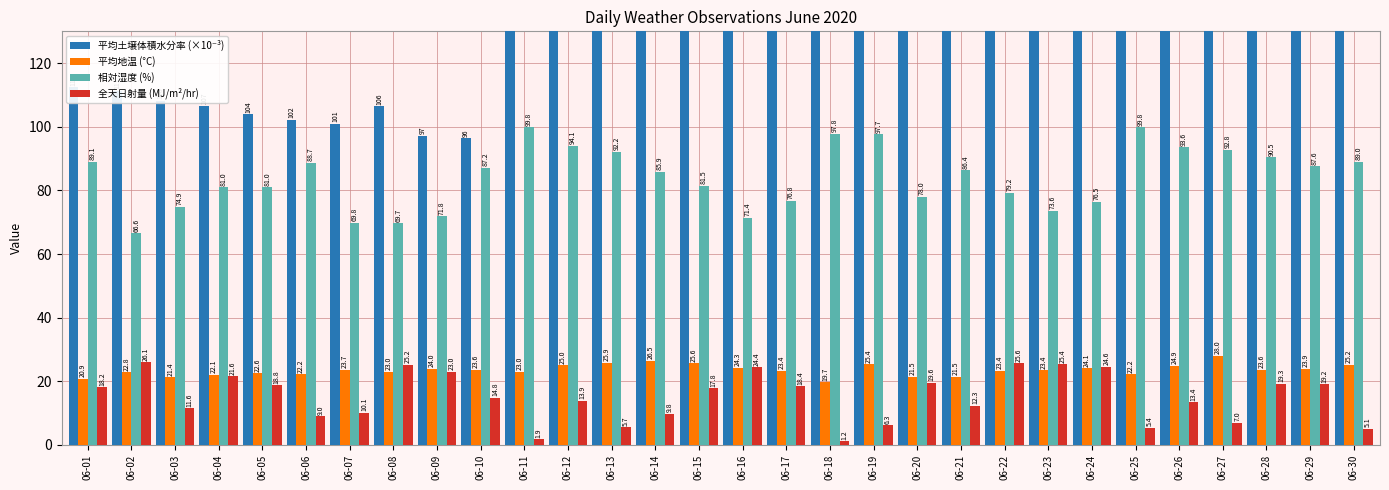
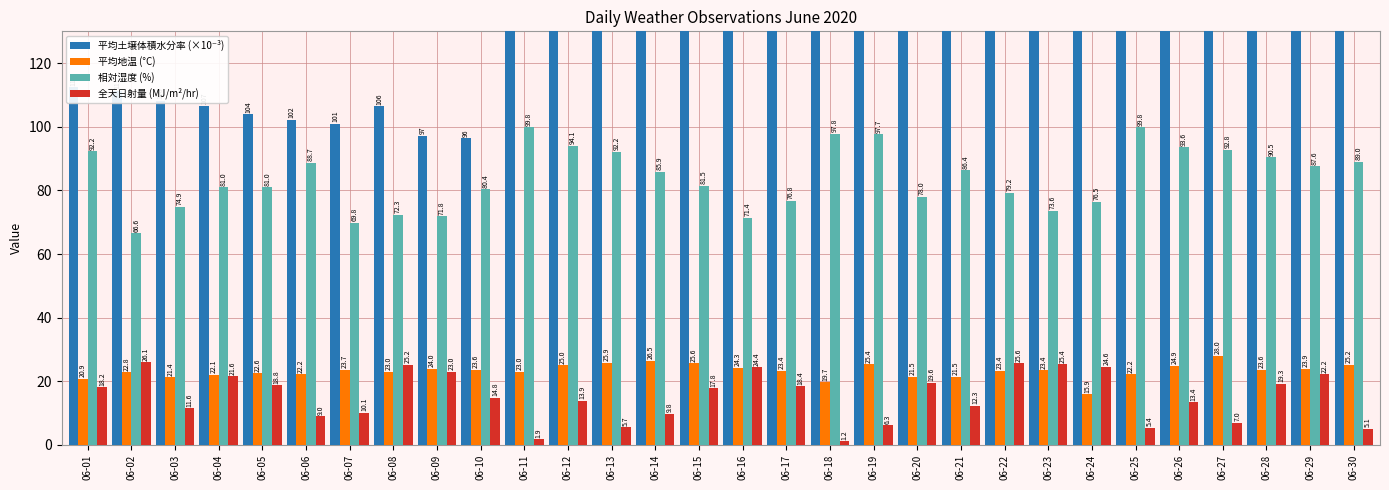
相対湿度 (%), 06-01: 89.1 -> 92.2
相対湿度 (%), 06-08: 69.7 -> 72.3
相対湿度 (%), 06-10: 87.2 -> 80.4
平均地温 (°C), 06-24: 24.1 -> 15.9
全天日射量 (MJ/m²/hr), 06-29: 19.2 -> 22.2
